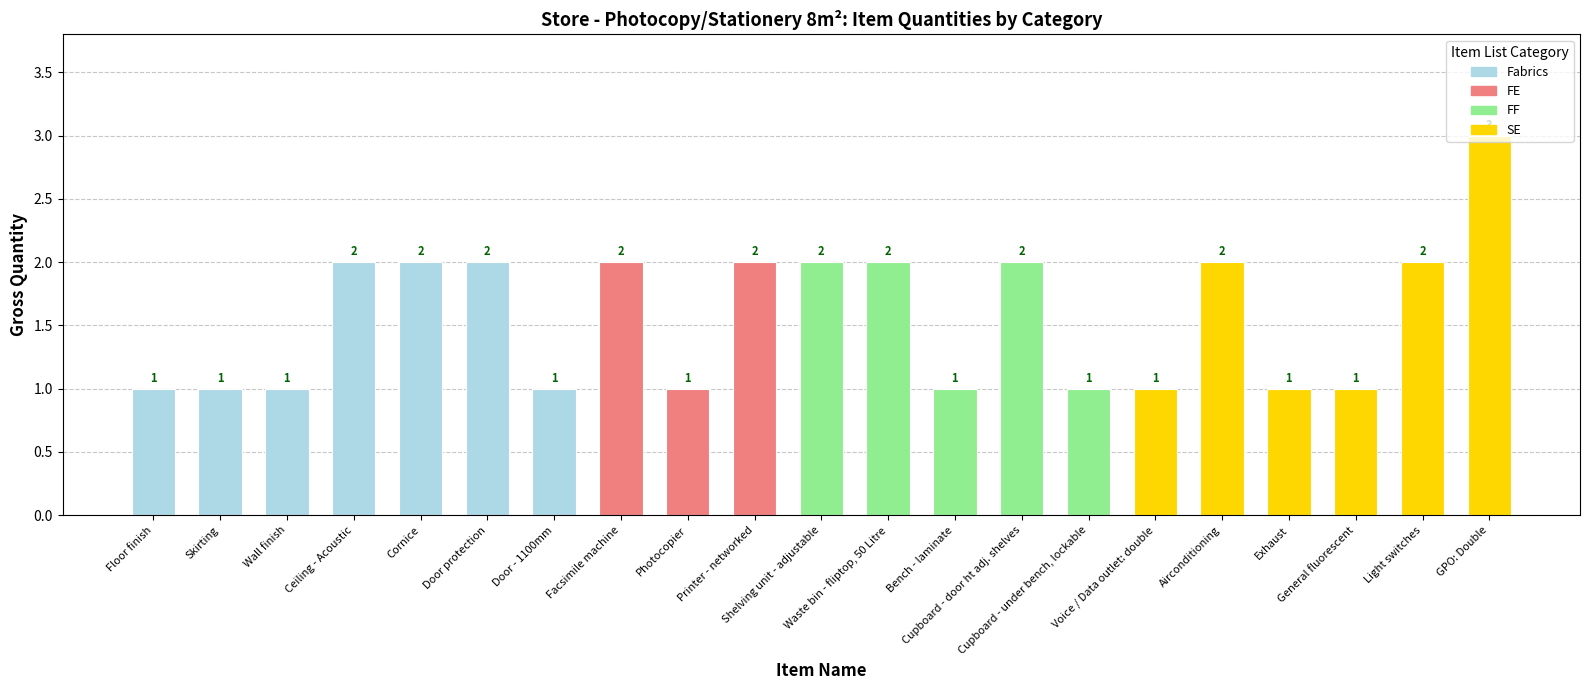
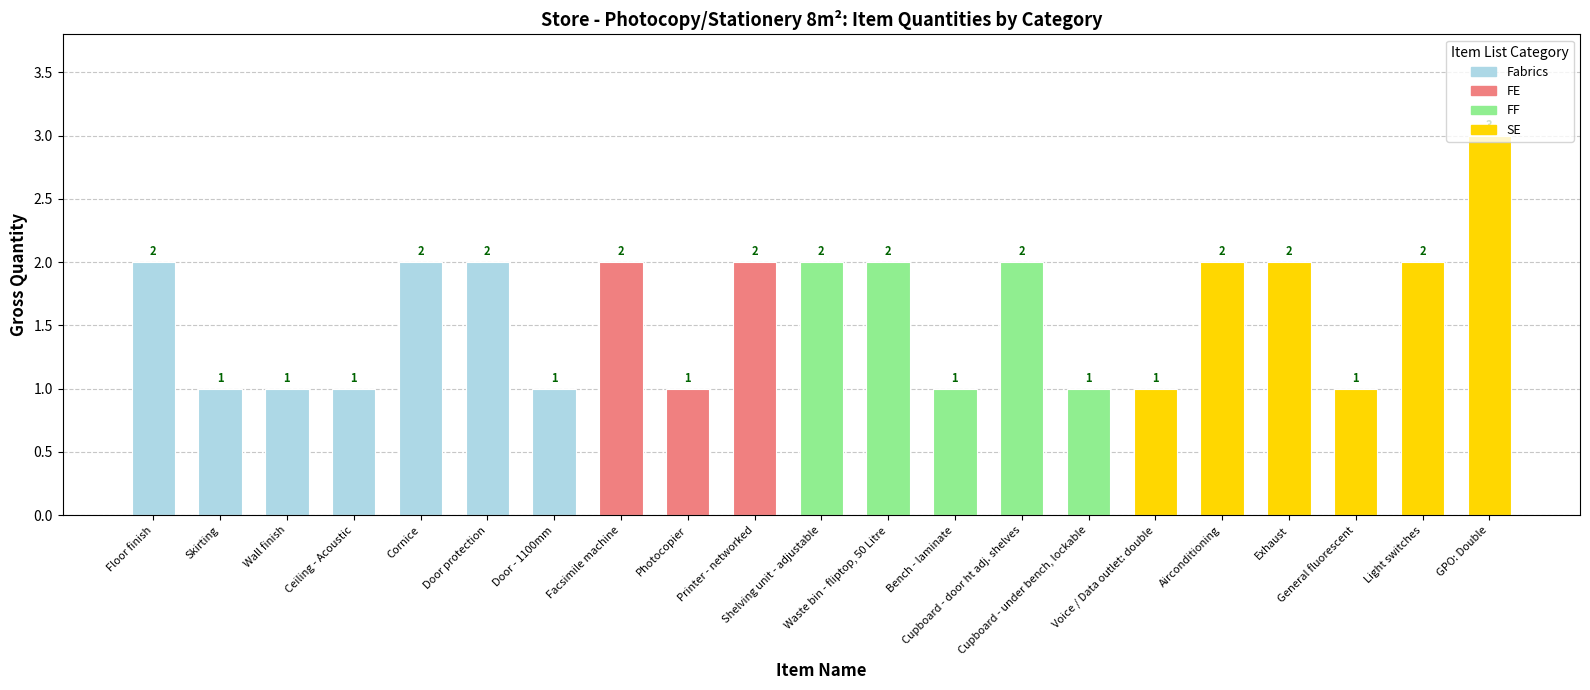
Floor finish: 1 -> 2
Ceiling - Acoustic: 2 -> 1
Exhaust: 1 -> 2
